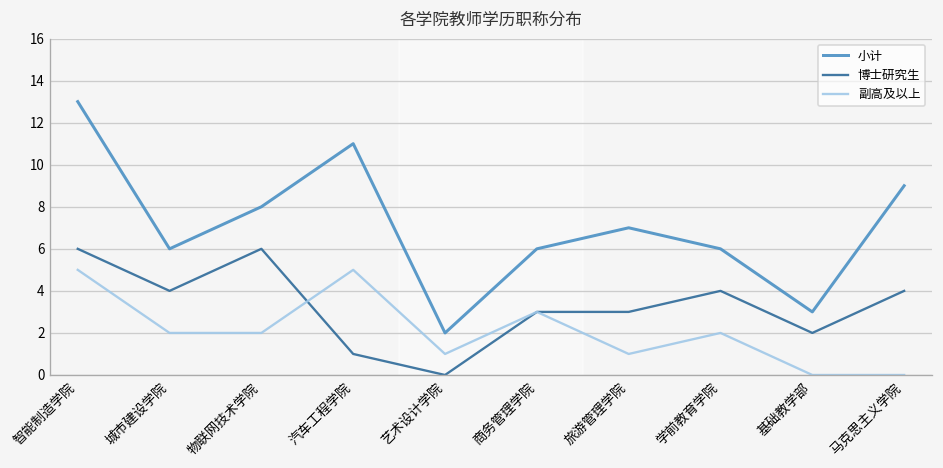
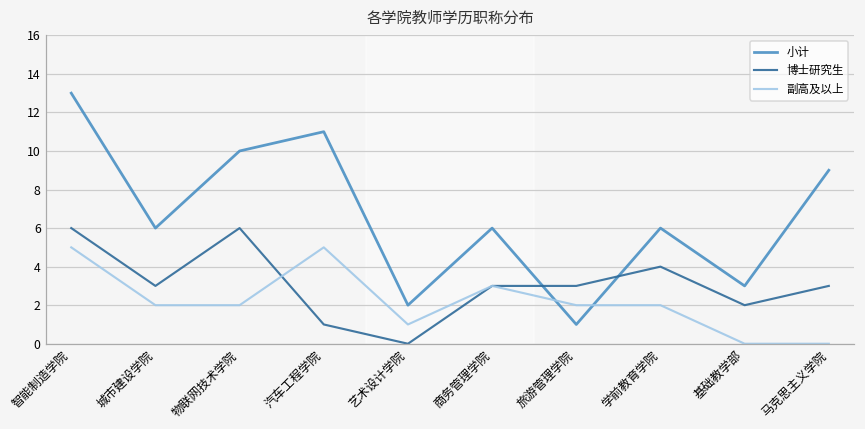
博士研究生, 城市建设学院: 4 -> 3
小计, 物联网技术学院: 8 -> 10
小计, 旅游管理学院: 7 -> 1
副高及以上, 旅游管理学院: 1 -> 2
博士研究生, 马克思主义学院: 4 -> 3
